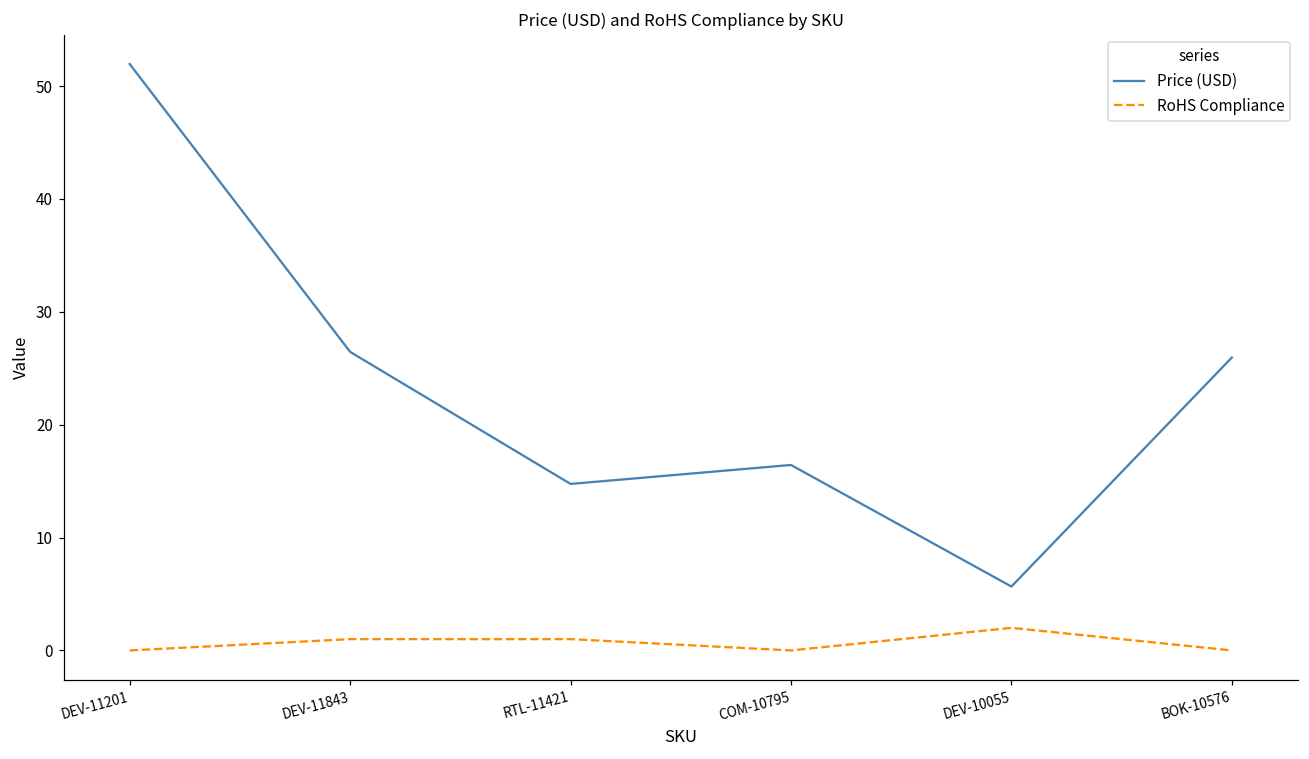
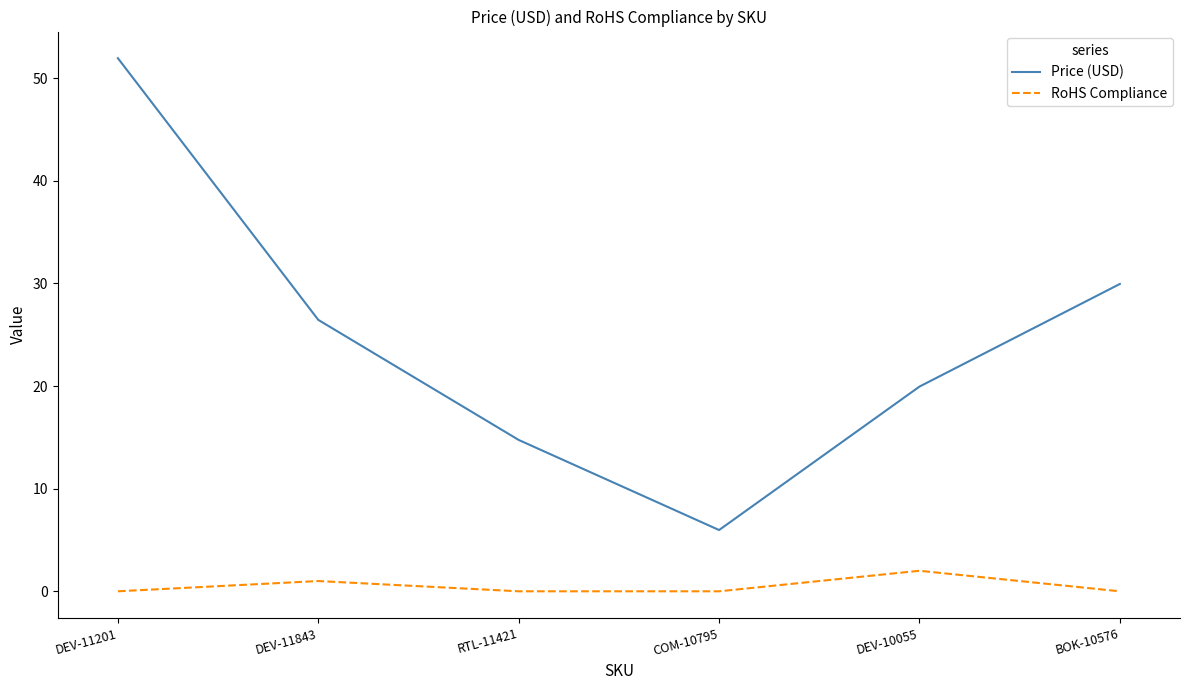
RoHS Compliance, RTL-11421: 1 -> 0
Price (USD), COM-10795: 16.4 -> 6.0
Price (USD), DEV-10055: 5.7 -> 20.0
Price (USD), BOK-10576: 26.0 -> 30.0
